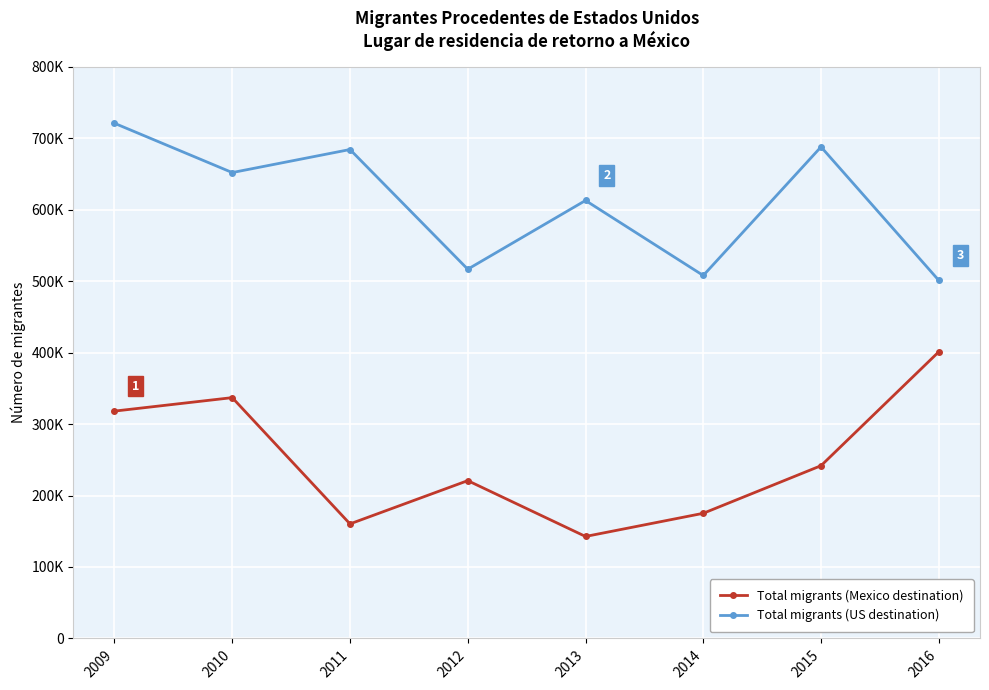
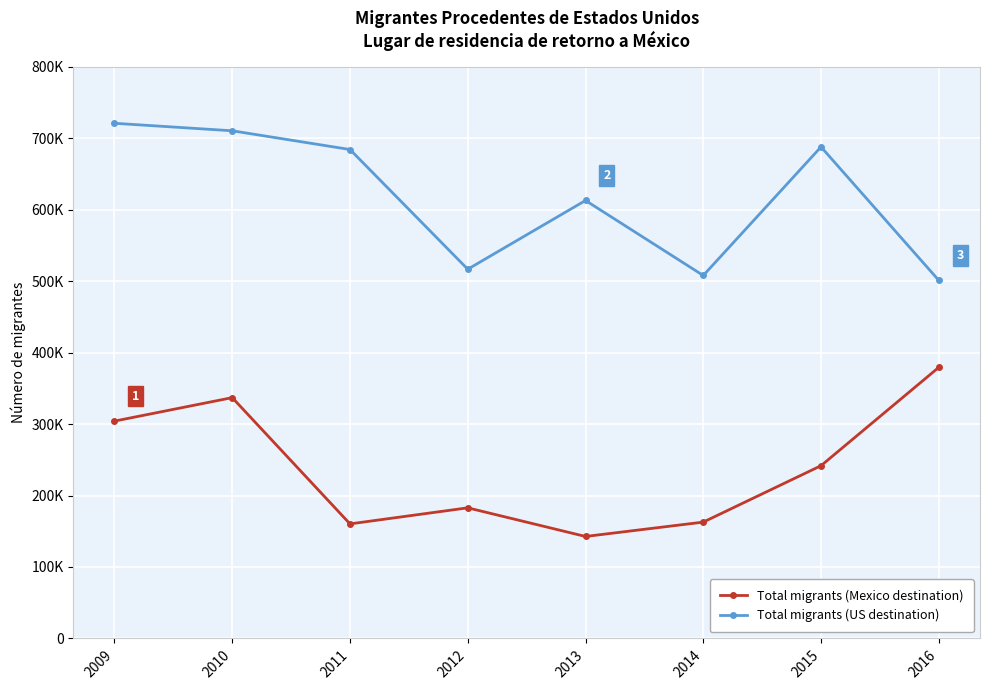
Total migrants (Mexico destination), 2009: 320000 -> 300000
Total migrants (US destination), 2010: 650000 -> 710000
Total migrants (Mexico destination), 2012: 220000 -> 180000
Total migrants (Mexico destination), 2014: 180000 -> 160000
Total migrants (Mexico destination), 2016: 400000 -> 380000
